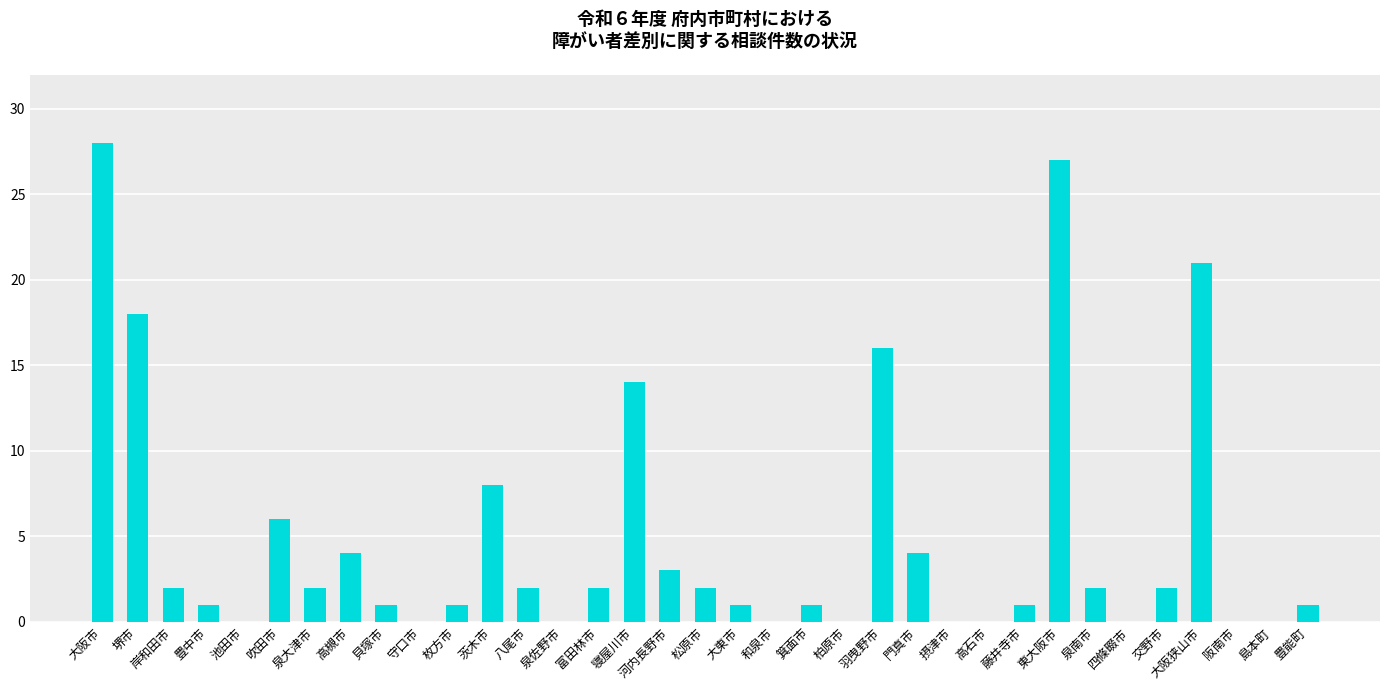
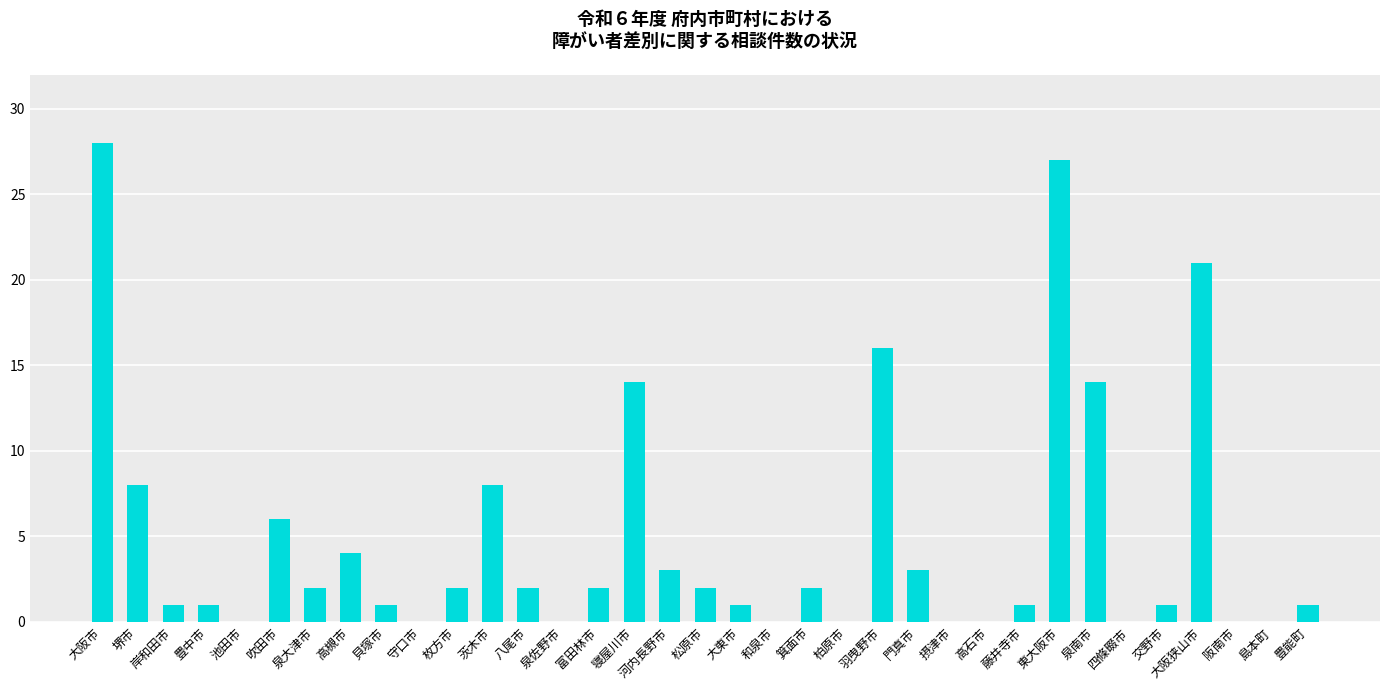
堺市: 18 -> 8
岸和田市: 2 -> 1
枚方市: 1 -> 2
箕面市: 1 -> 2
門真市: 4 -> 3
泉南市: 2 -> 14
交野市: 2 -> 1
